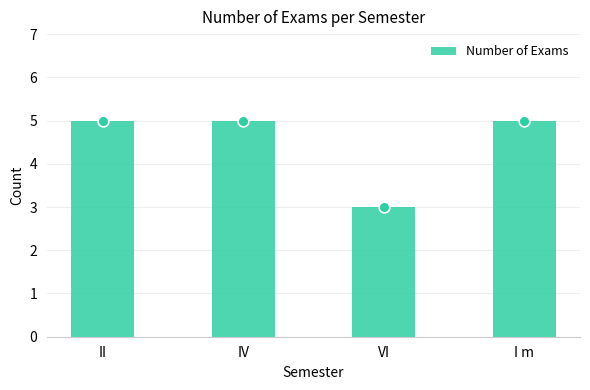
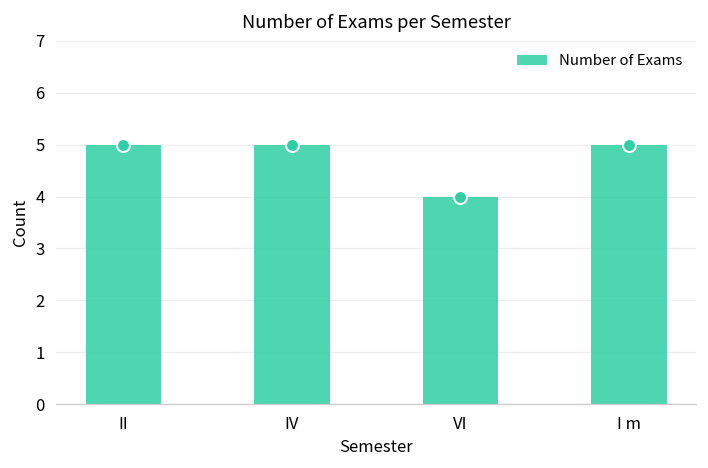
VI: 3 -> 4
